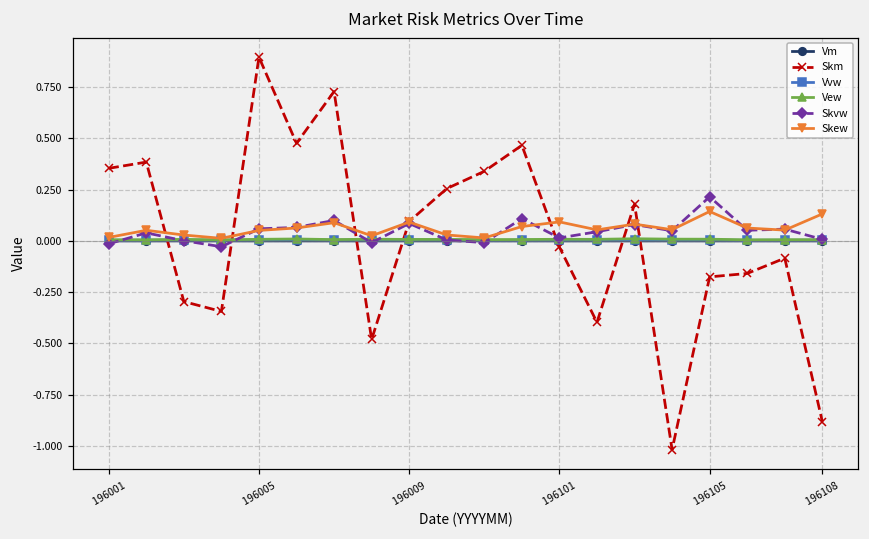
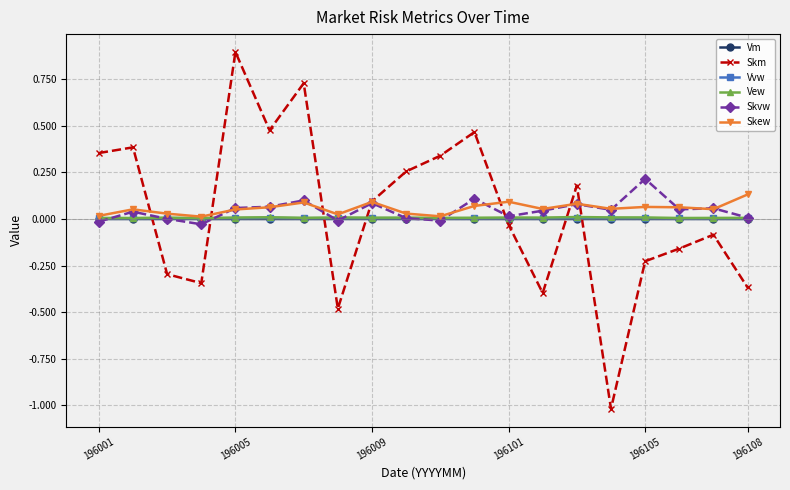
Skm, 196105: -0.18 -> -0.23
Skew, 196105: 0.14 -> 0.06
Skm, 196108: -0.88 -> -0.37
